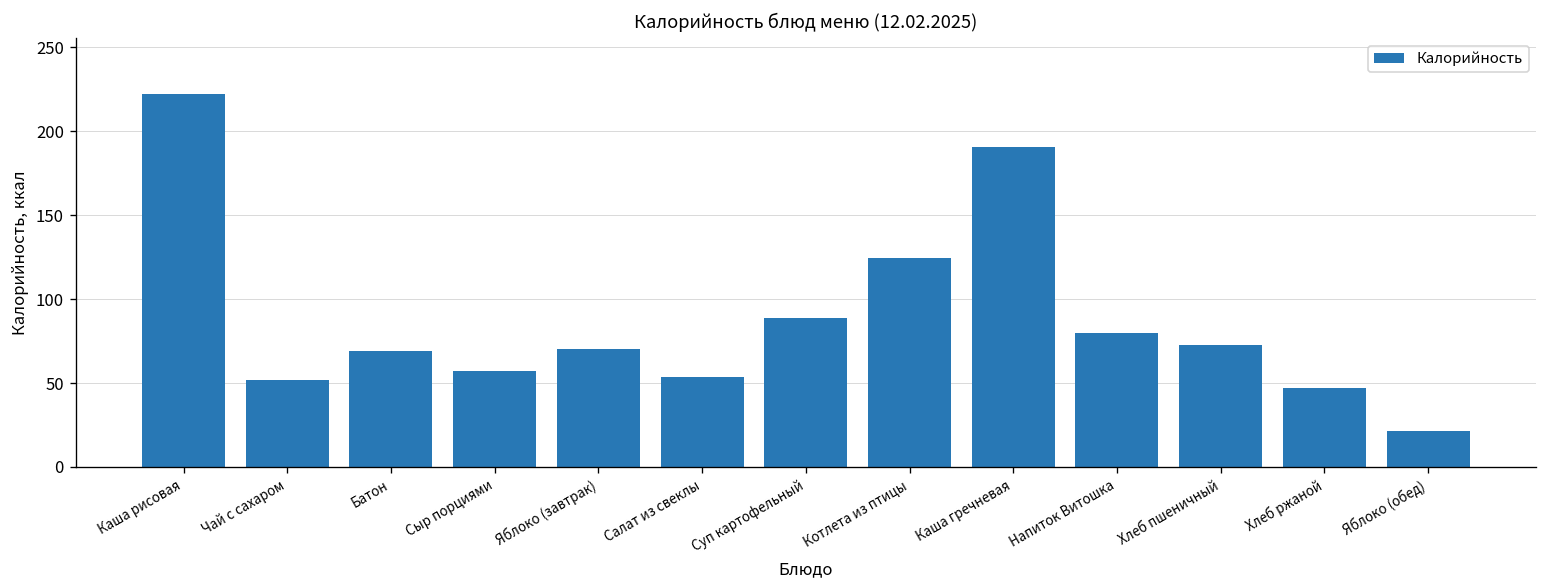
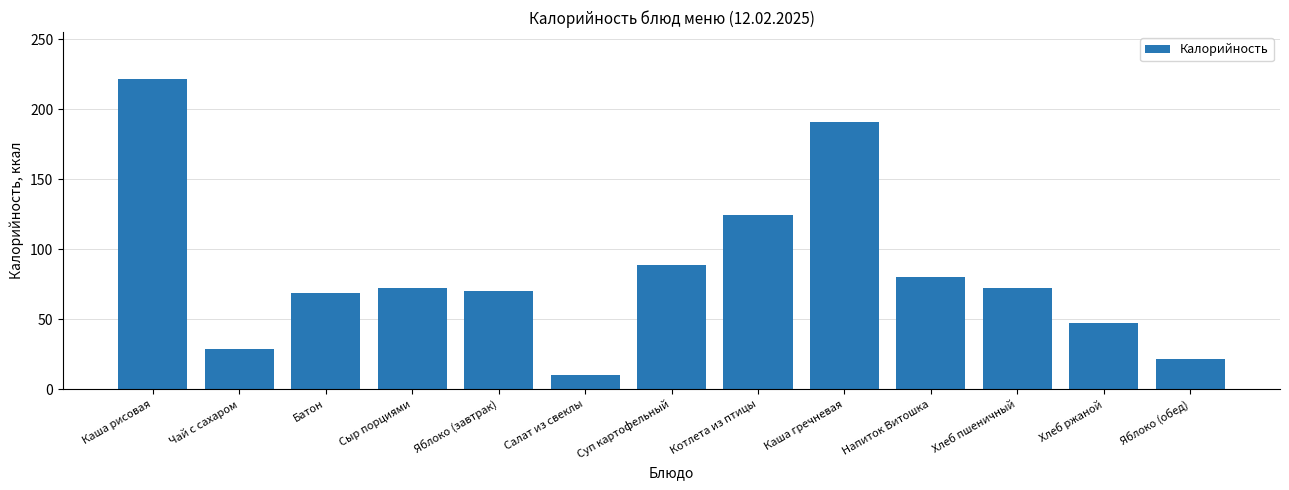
Чай с сахаром: 52 -> 29
Сыр порциями: 57 -> 73
Салат из свеклы: 53 -> 10
